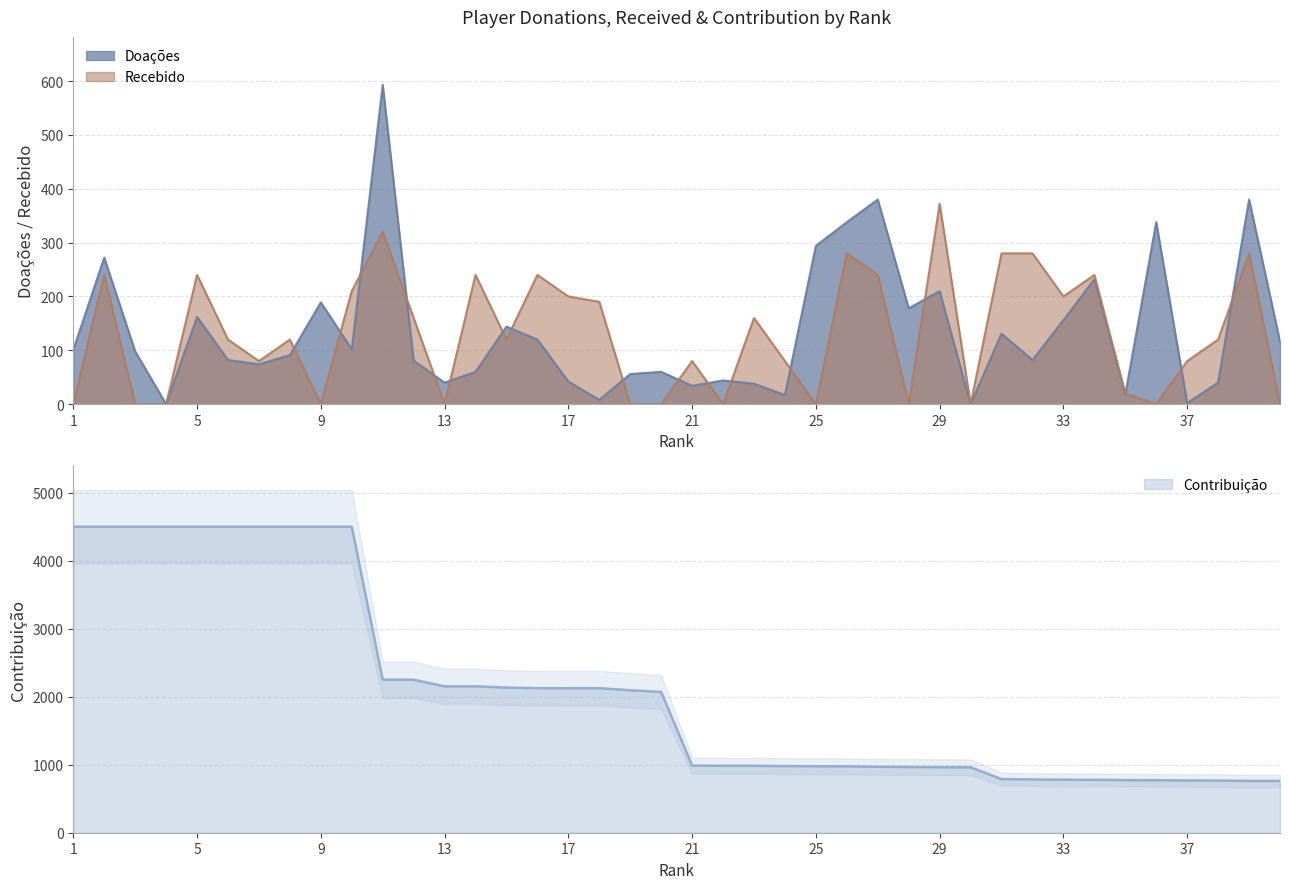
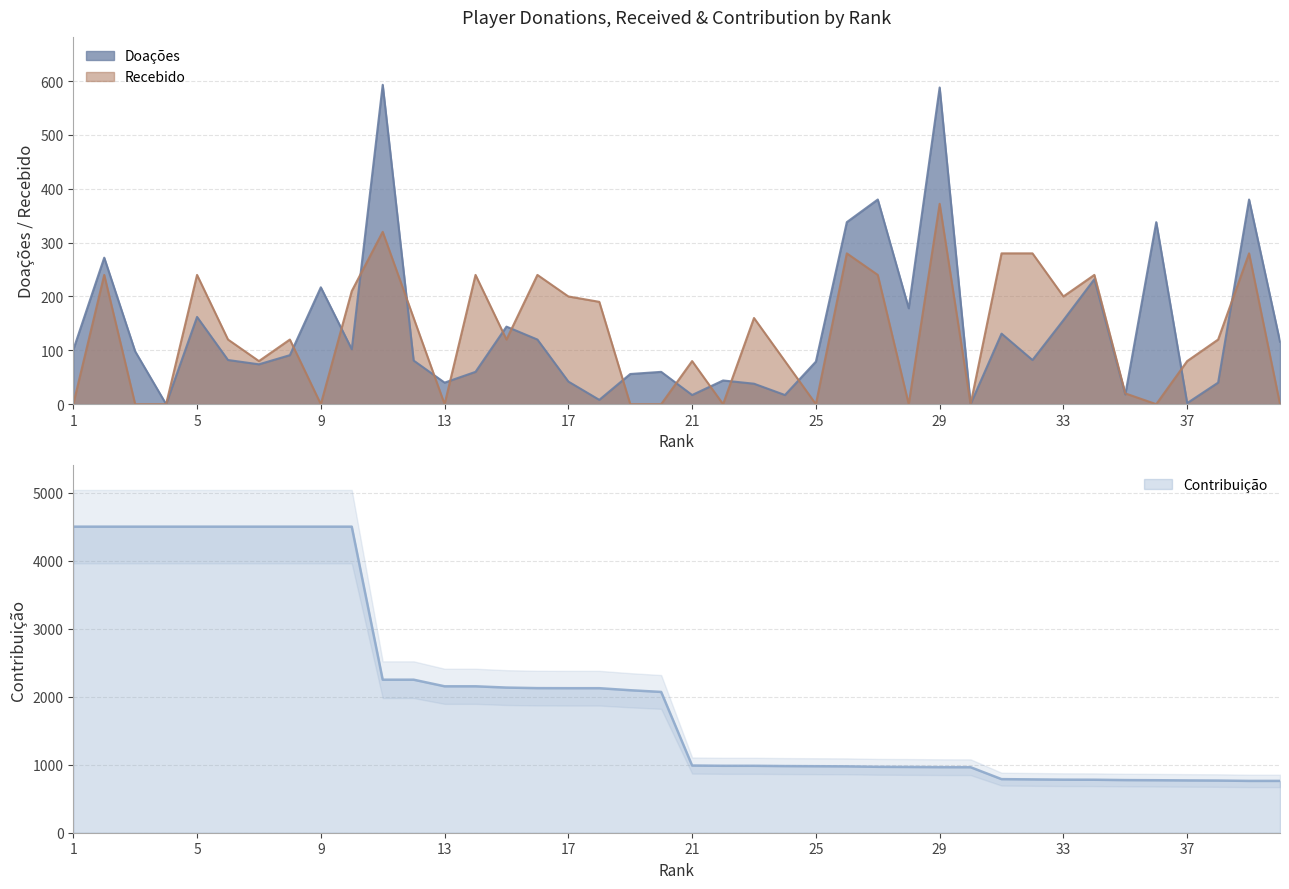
Player Donations, Received & Contribution by Rank, Doações, 9: 190 -> 220
Player Donations, Received & Contribution by Rank, Doações, 21: 30 -> 20
Player Donations, Received & Contribution by Rank, Doações, 25: 290 -> 80
Player Donations, Received & Contribution by Rank, Doações, 29: 210 -> 590
